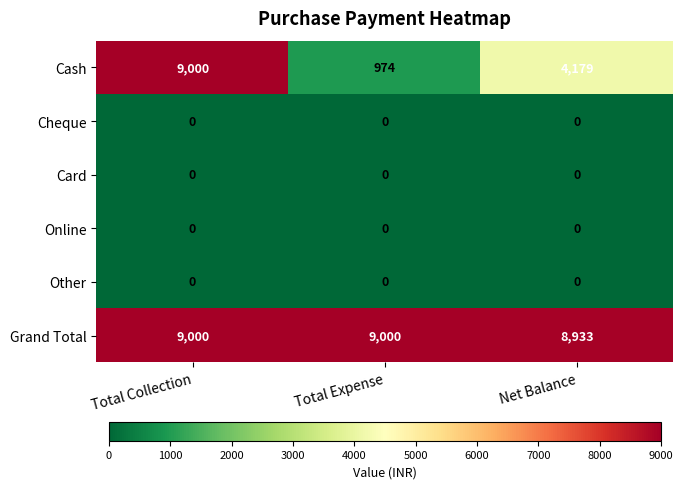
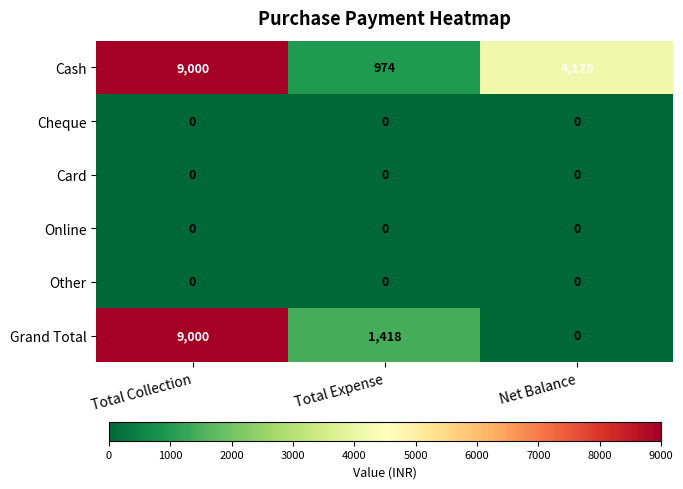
Grand Total, Total Expense: 9,000 -> 1,418
Grand Total, Net Balance: 8,933 -> 0
